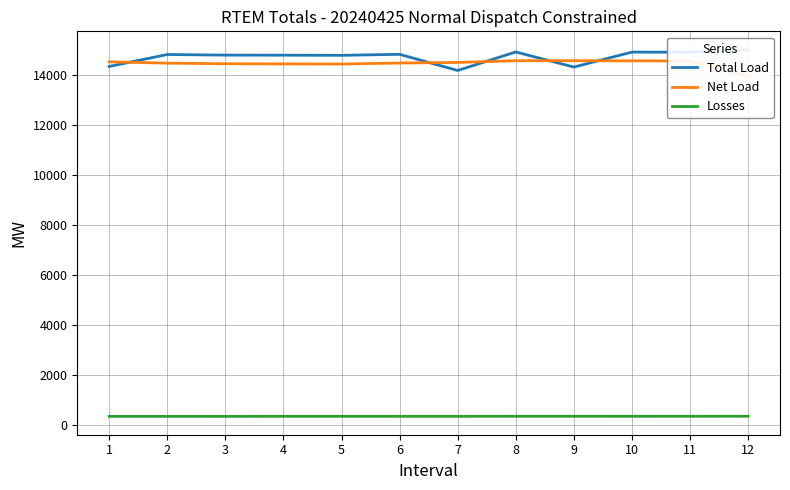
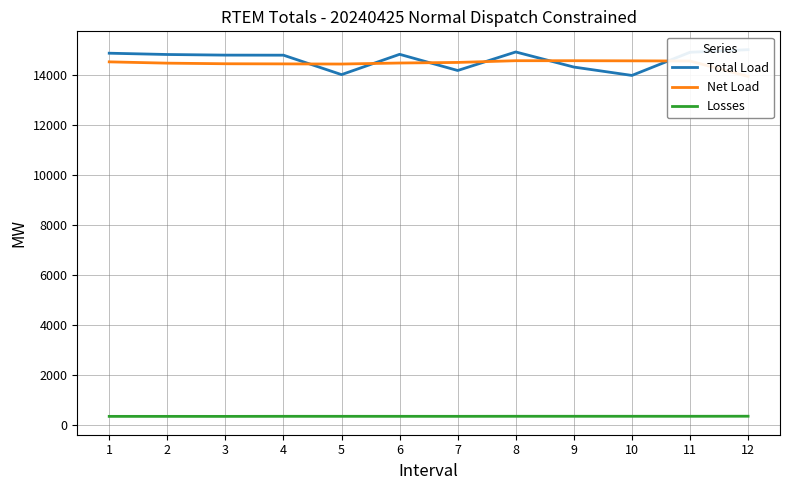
Total Load, 1: 14300 -> 14900
Total Load, 5: 14800 -> 14000
Total Load, 10: 14900 -> 14000
